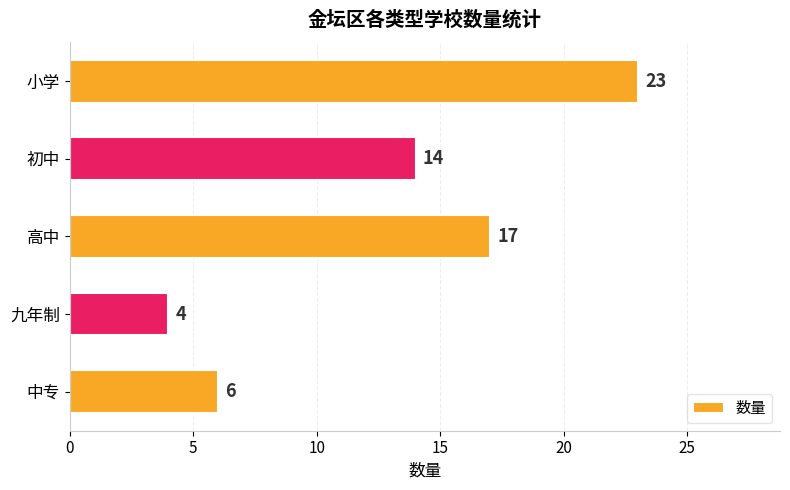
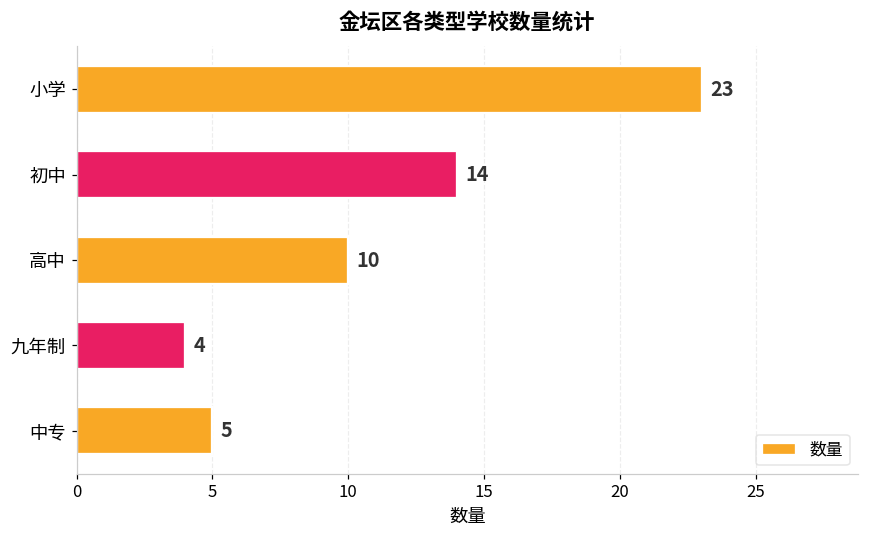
高中: 17 -> 10
中专: 6 -> 5
